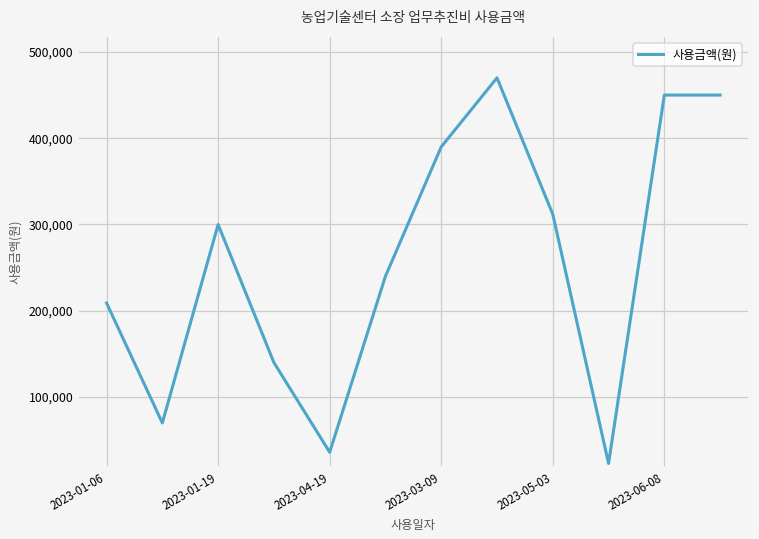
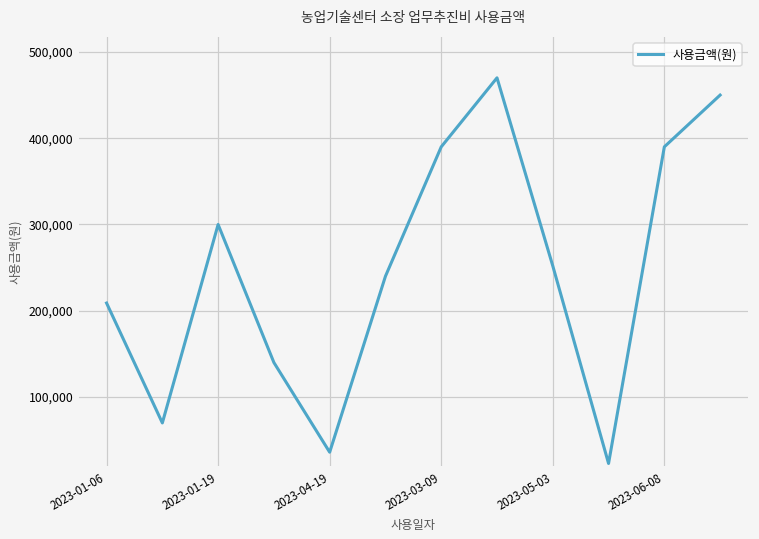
2023-05-03: 310,000 -> 250,000
2023-06-08: 450,000 -> 390,000
